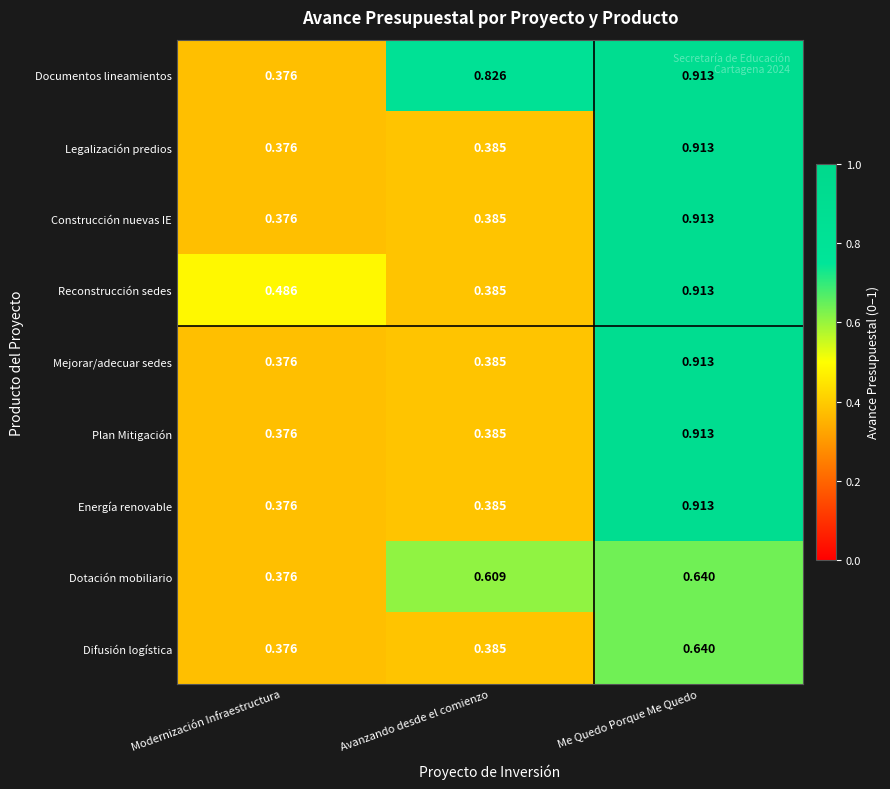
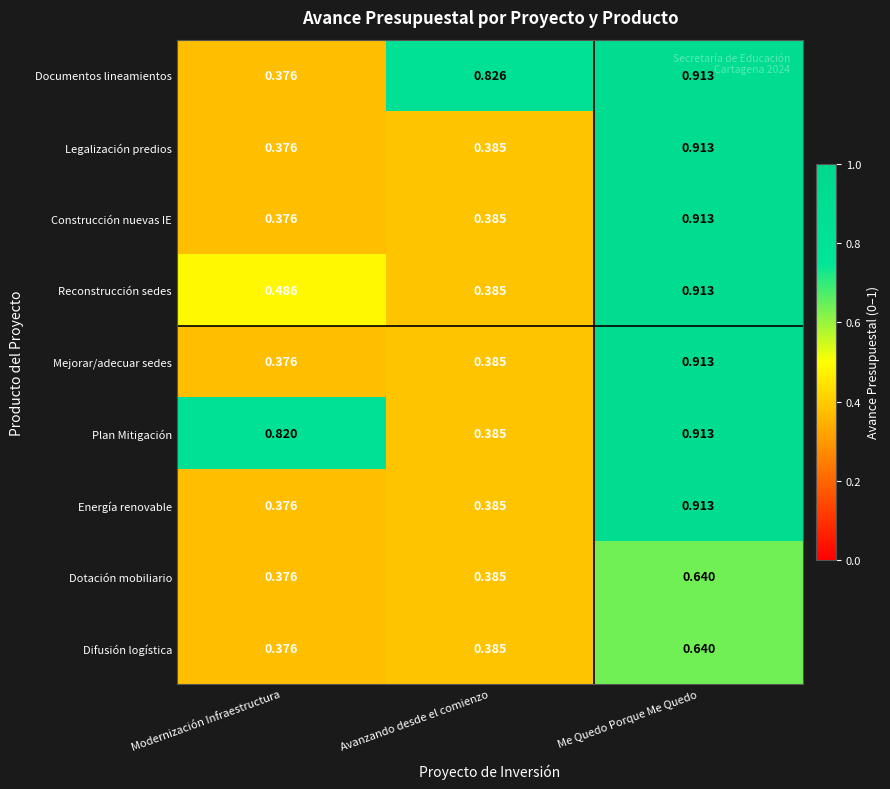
Plan Mitigación, Modernización Infraestructura: 0.376 -> 0.820
Dotación mobiliario, Avanzando desde el comienzo: 0.609 -> 0.385
